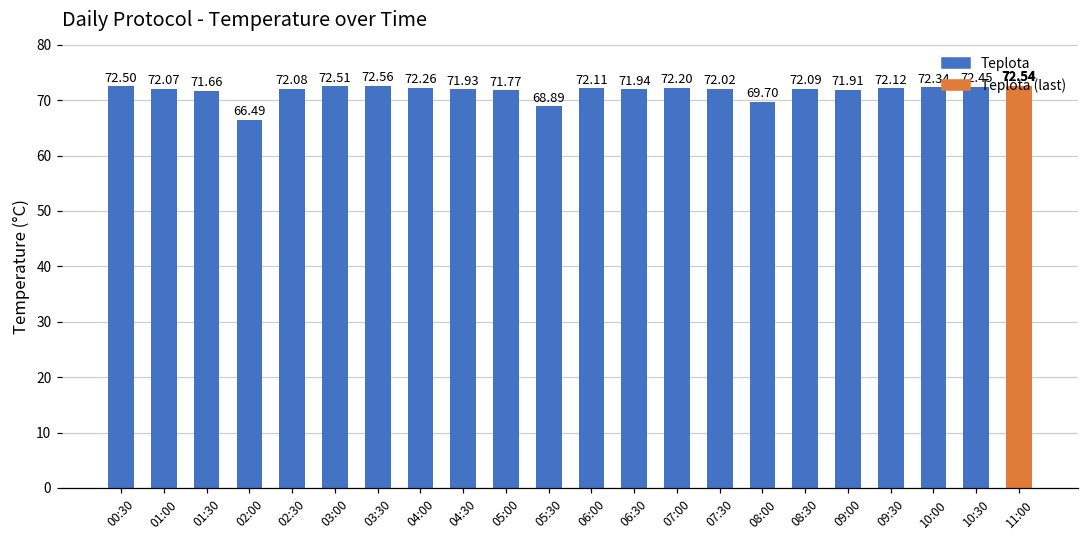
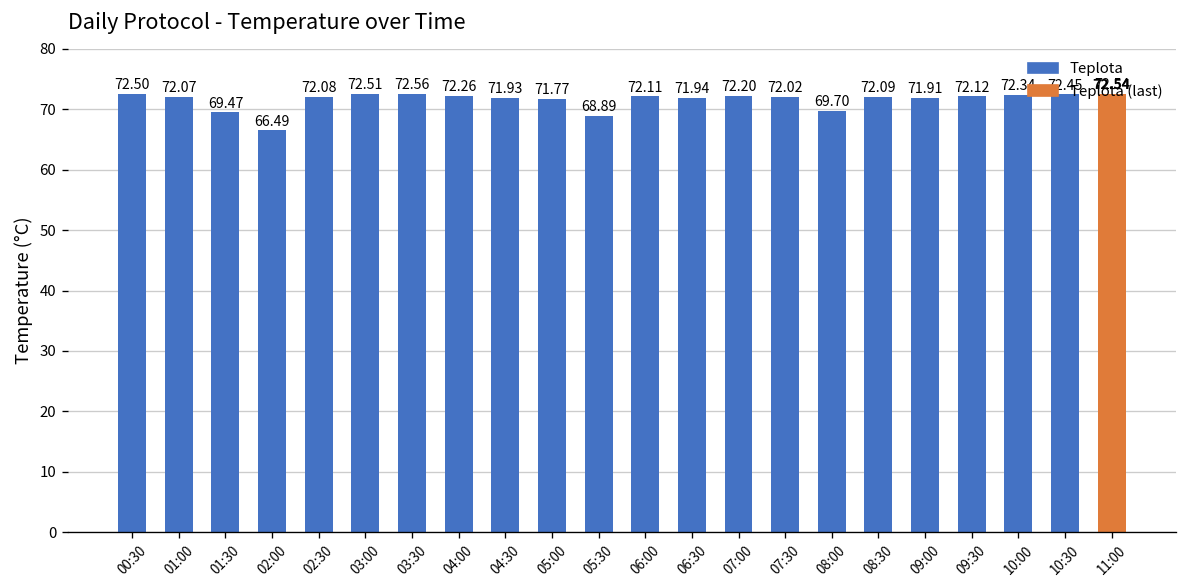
01:30: 71.66 -> 69.47
